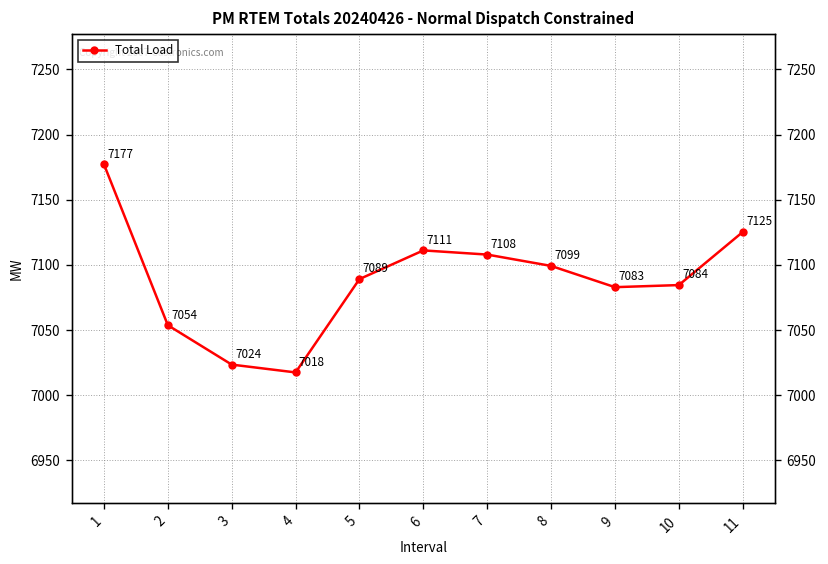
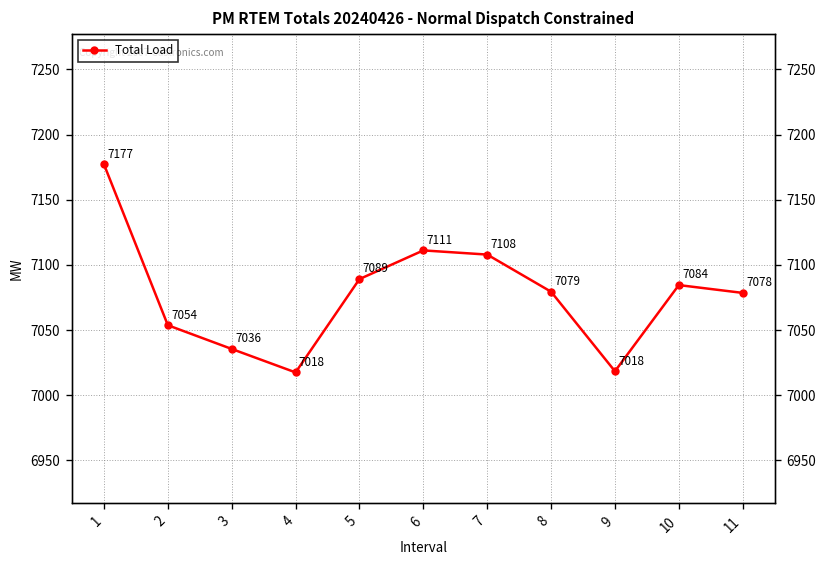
3: 7024 -> 7036
8: 7099 -> 7079
9: 7083 -> 7018
11: 7125 -> 7078
